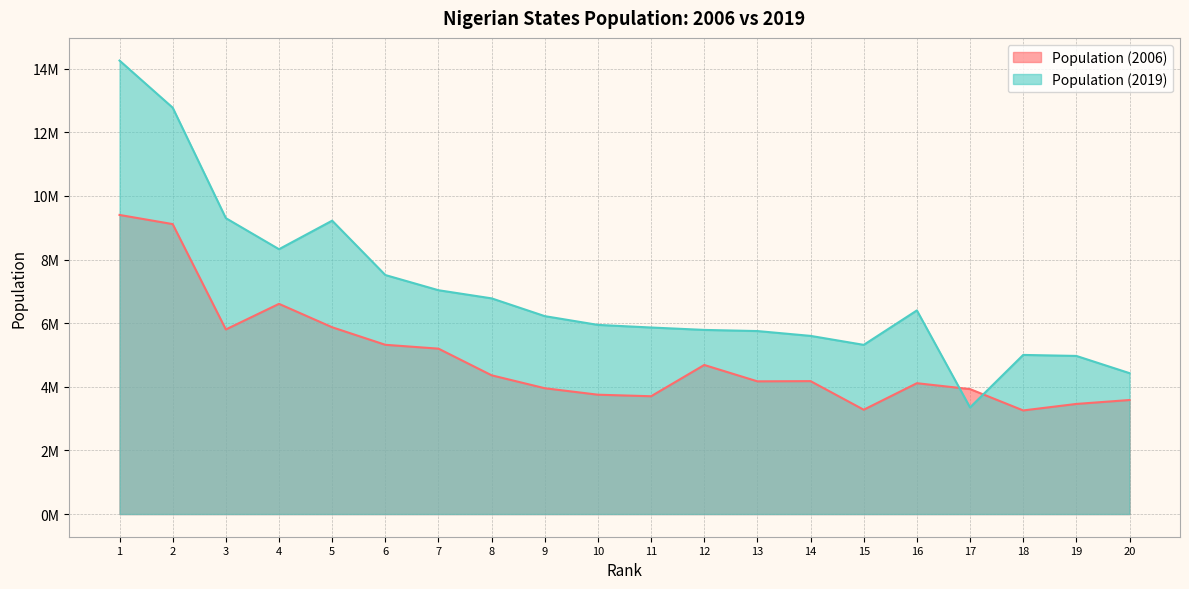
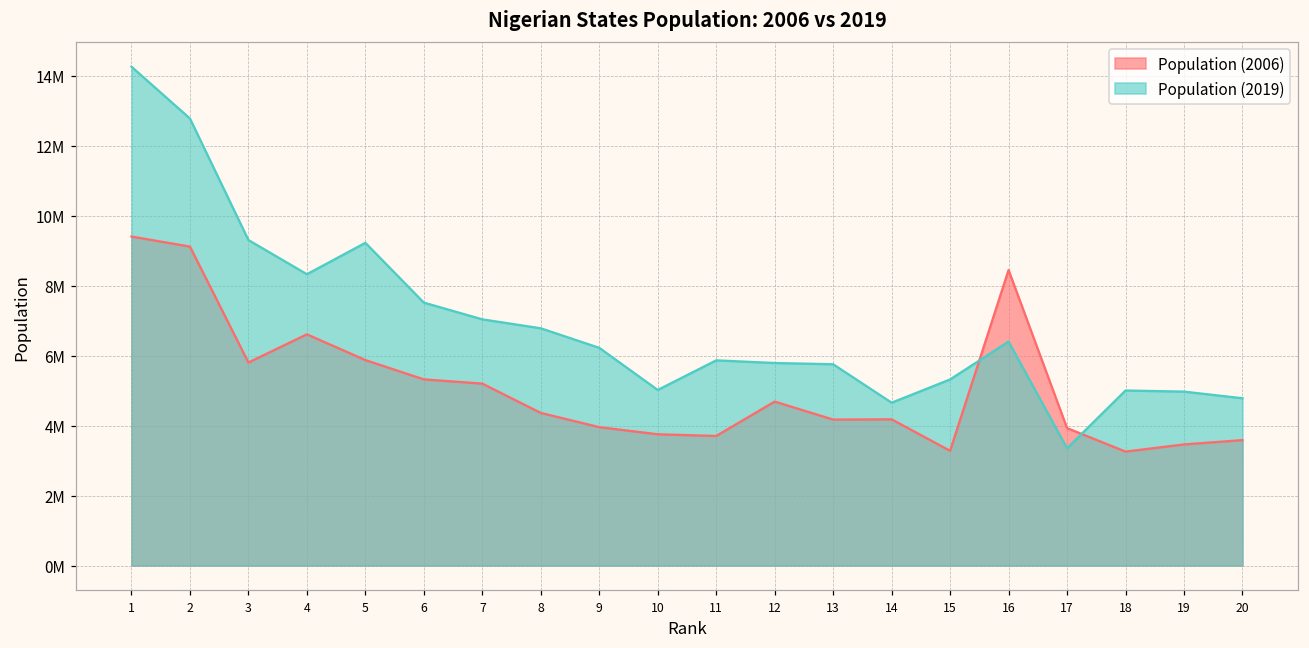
Population (2019), 10: 5900000 -> 5000000
Population (2019), 14: 5600000 -> 4700000
Population (2006), 16: 4100000 -> 8400000
Population (2019), 20: 4400000 -> 4800000
